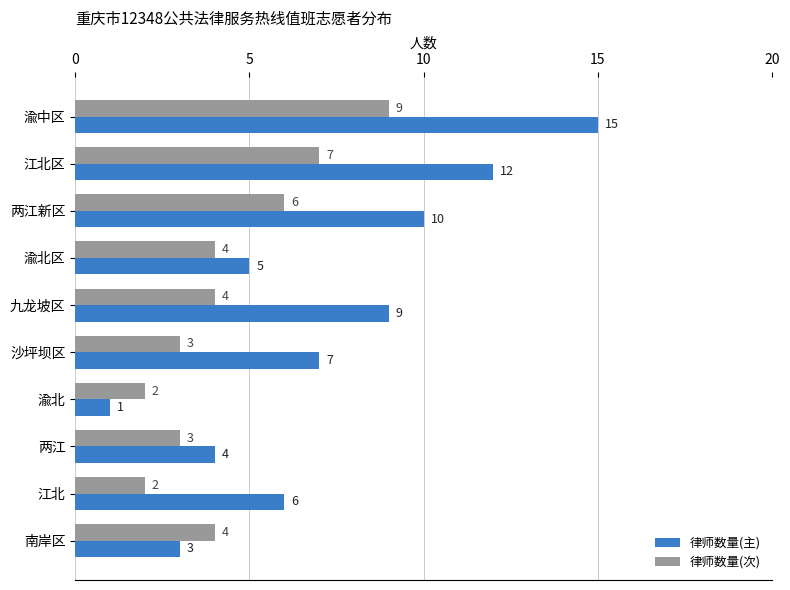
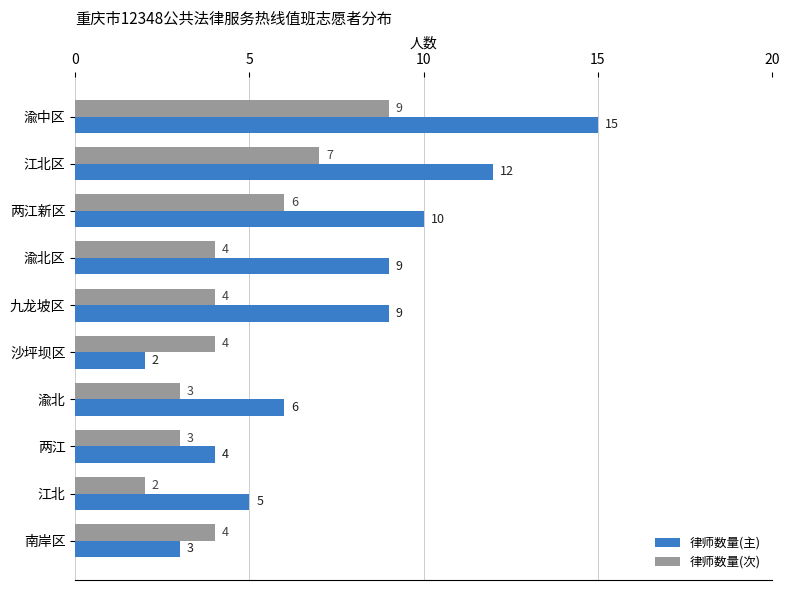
律师数量(主), 渝北区: 5 -> 9
律师数量(次), 沙坪坝区: 3 -> 4
律师数量(主), 沙坪坝区: 7 -> 2
律师数量(次), 渝北: 2 -> 3
律师数量(主), 渝北: 1 -> 6
律师数量(主), 江北: 6 -> 5
